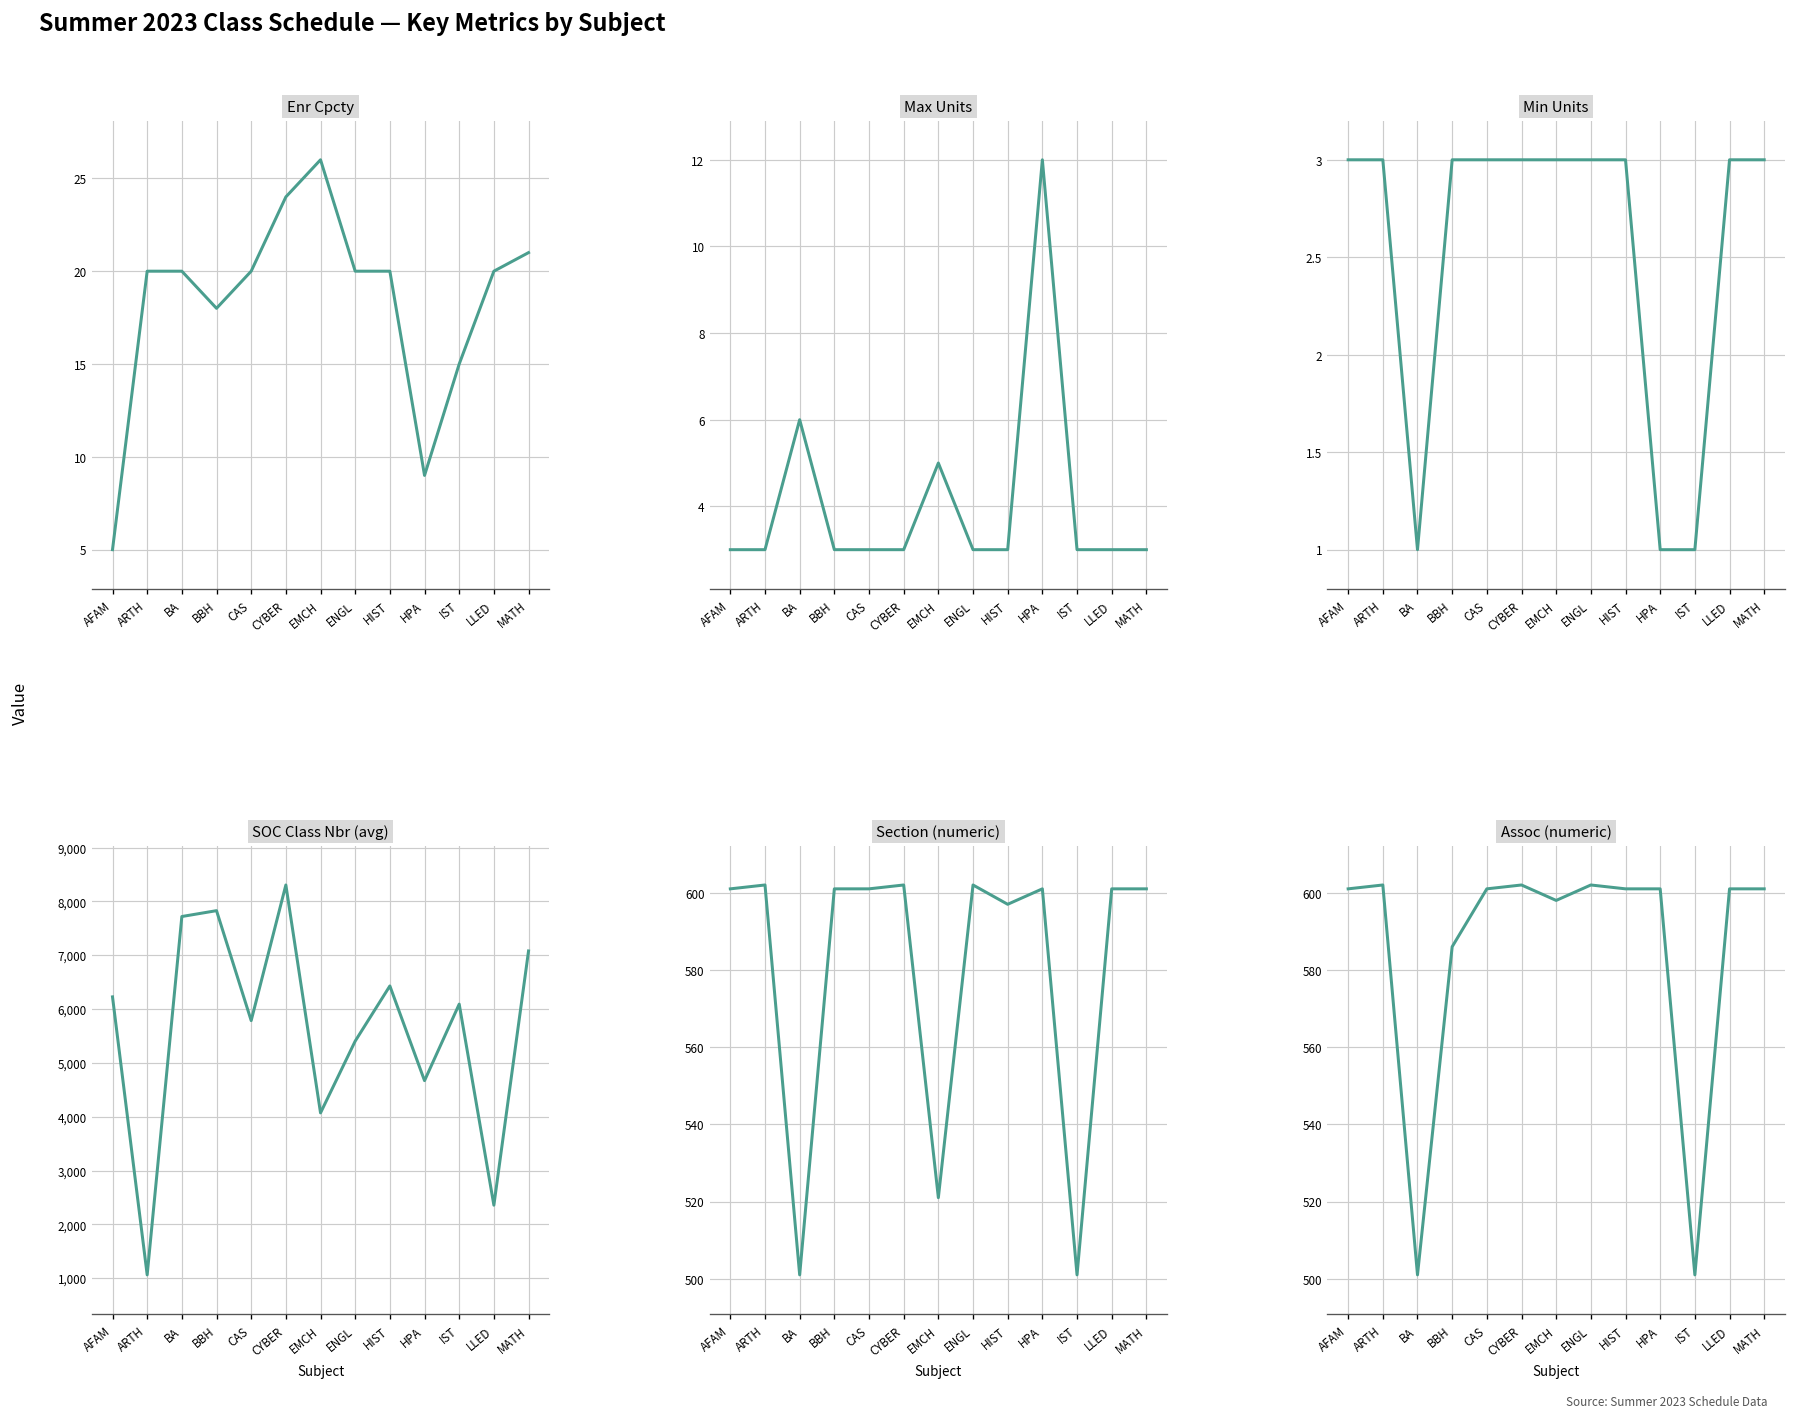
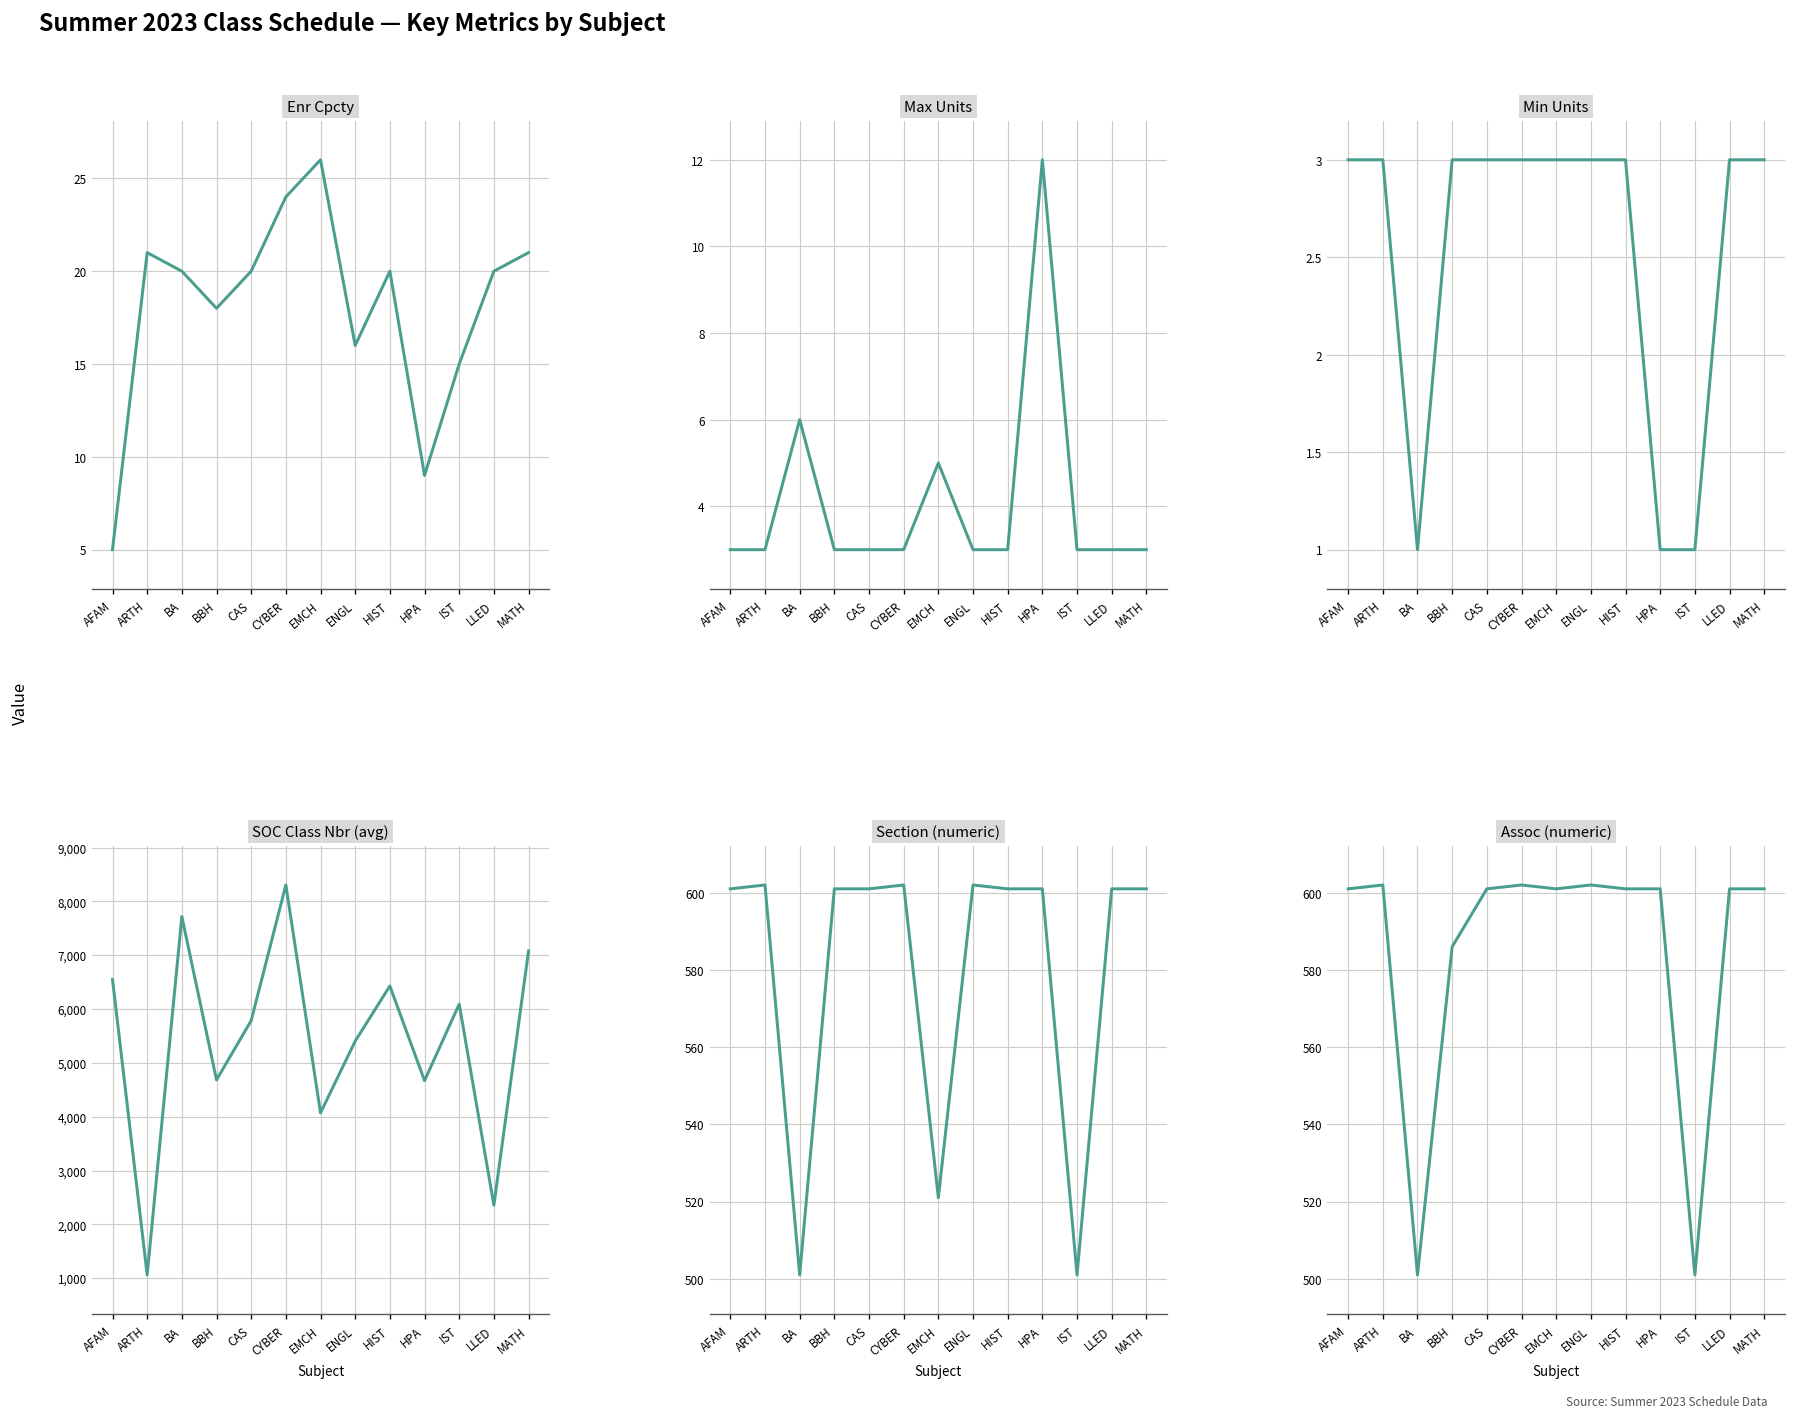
Enr Cpcty, ARTH: 20 -> 21
Enr Cpcty, ENGL: 20 -> 16
SOC Class Nbr (avg), AFAM: 6,200 -> 6,600
SOC Class Nbr (avg), BBH: 7,800 -> 4,700
Section (numeric), HIST: 597 -> 601
Assoc (numeric), EMCH: 598 -> 601
